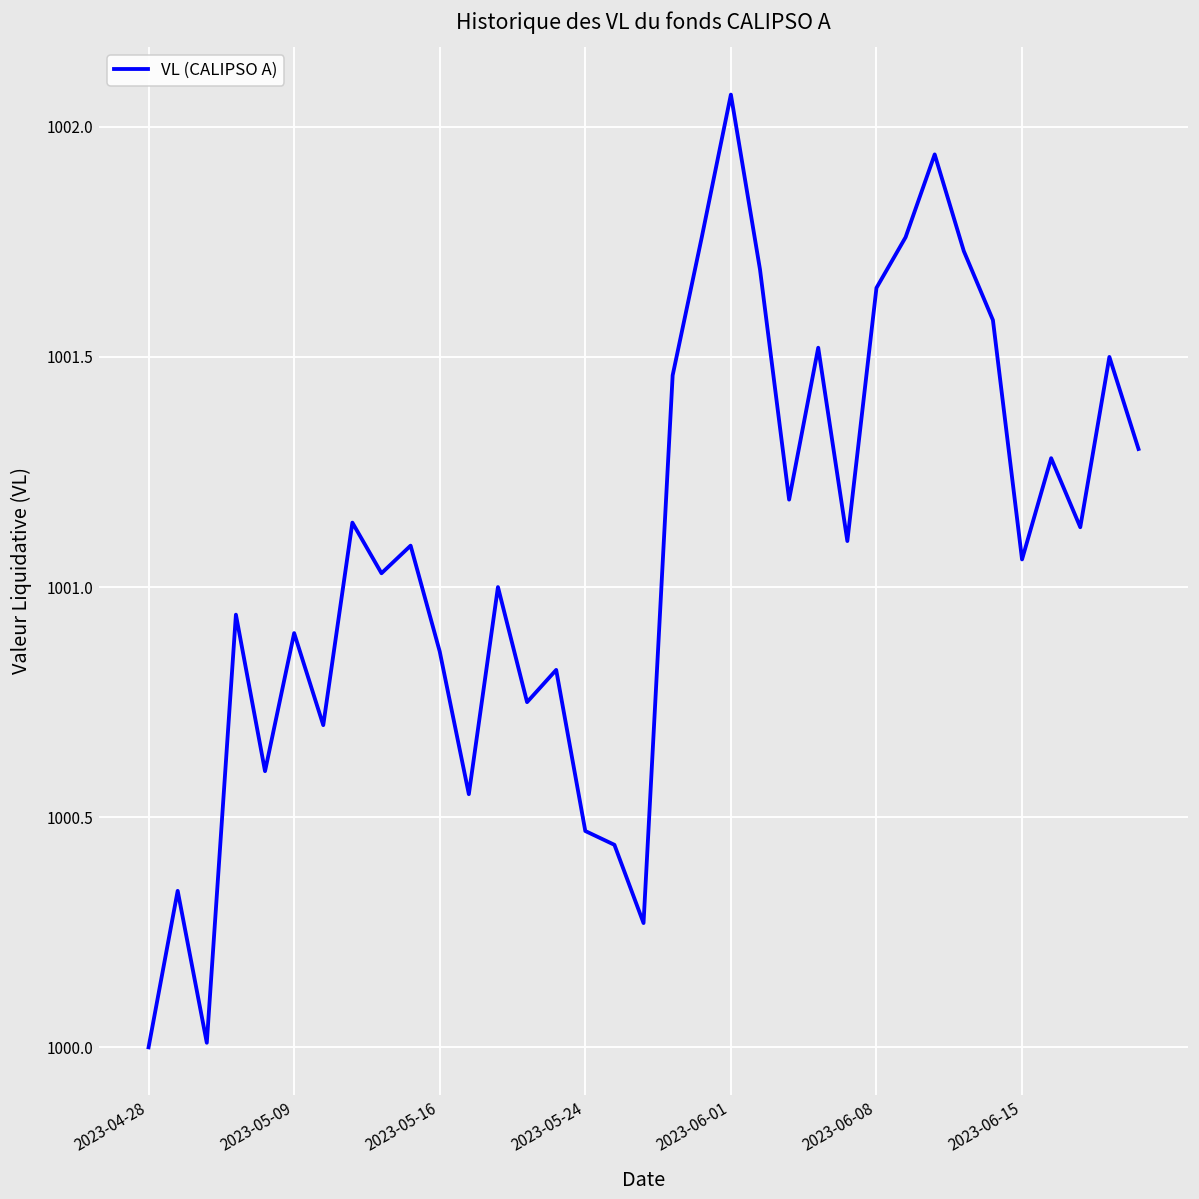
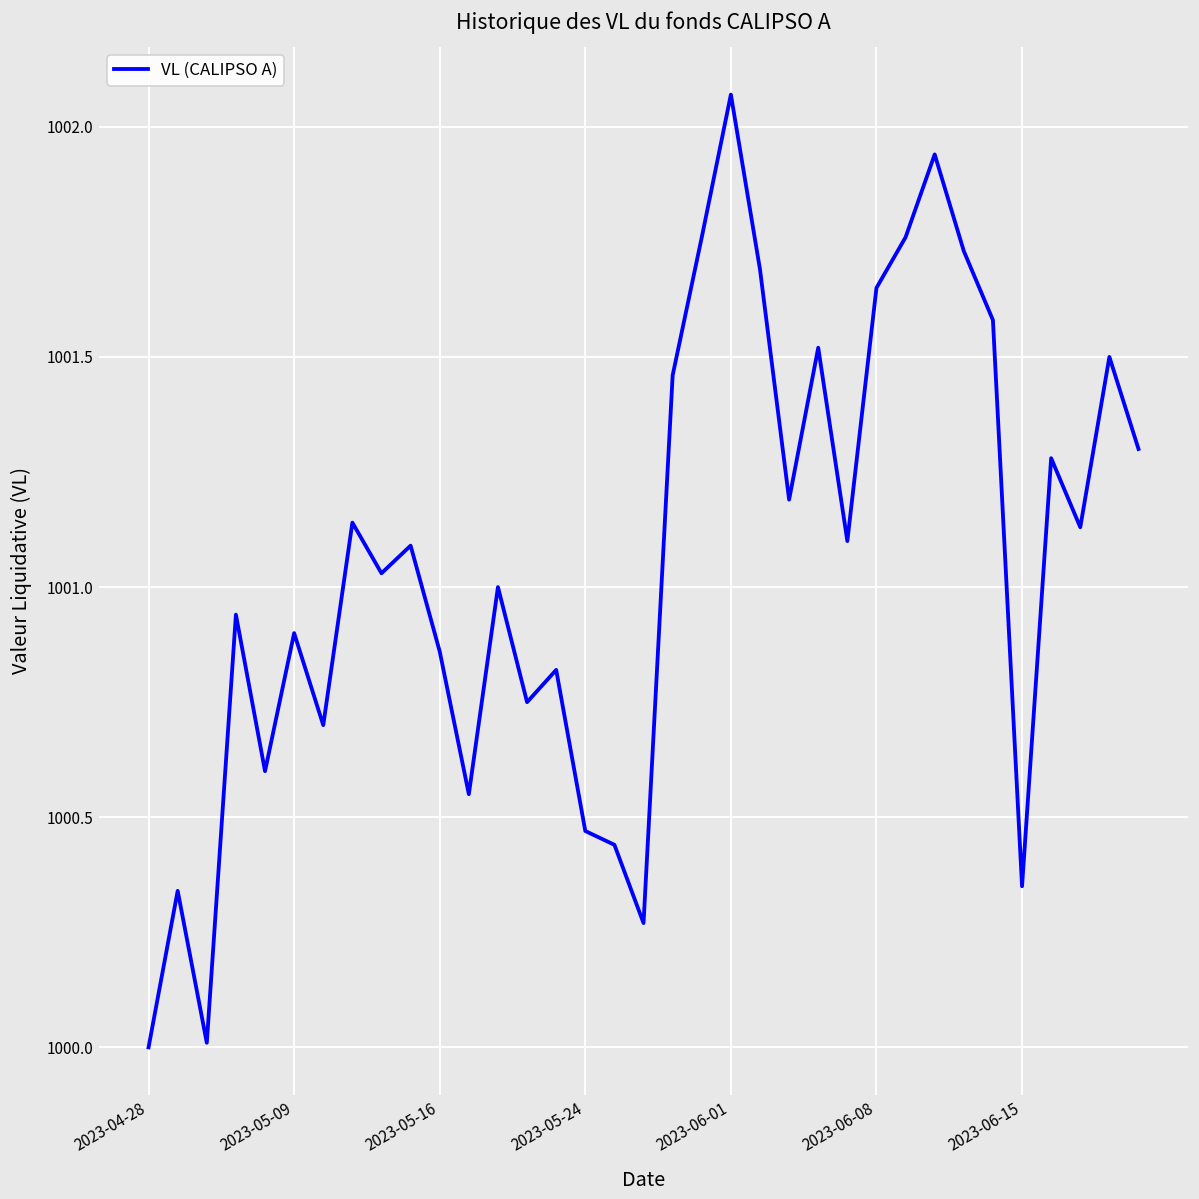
2023-06-15: 1001.06 -> 1000.35
